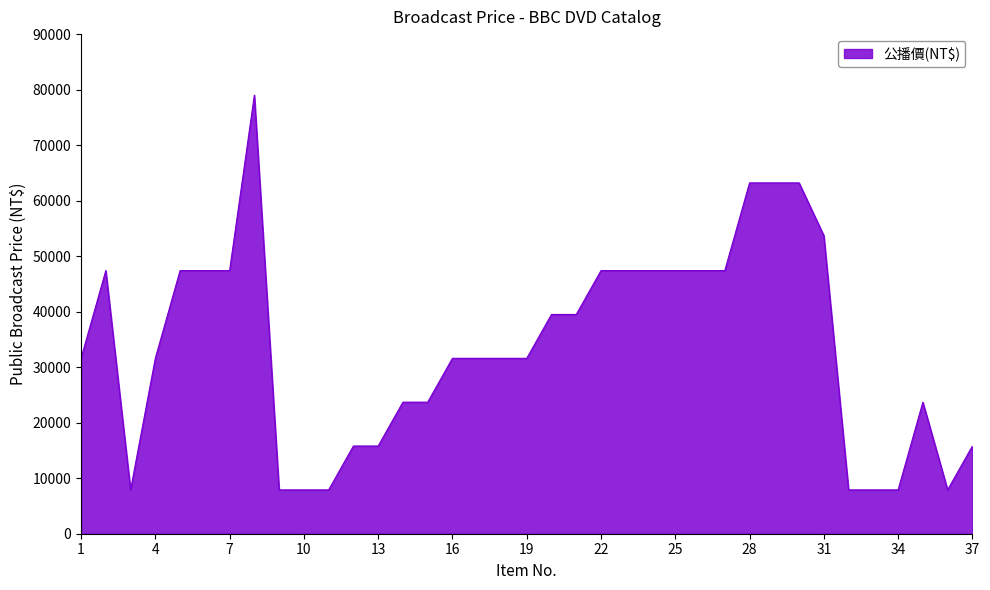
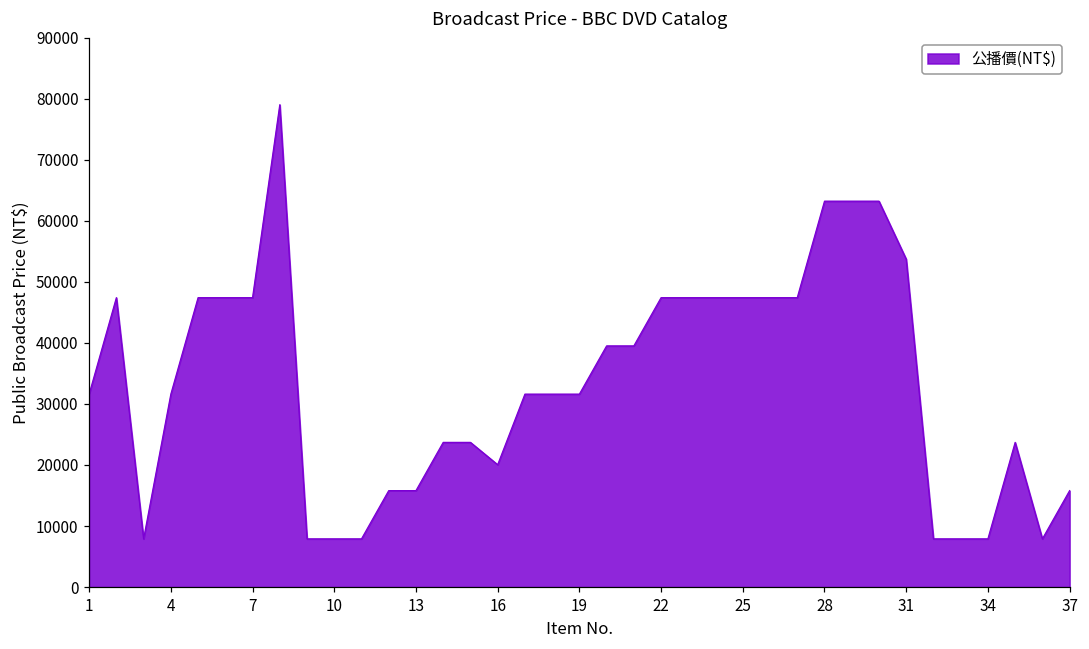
16: 32000 -> 20000
